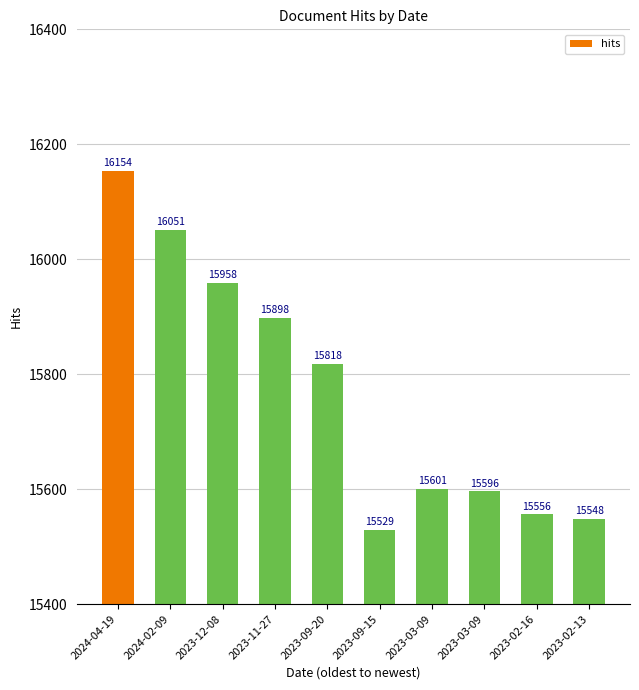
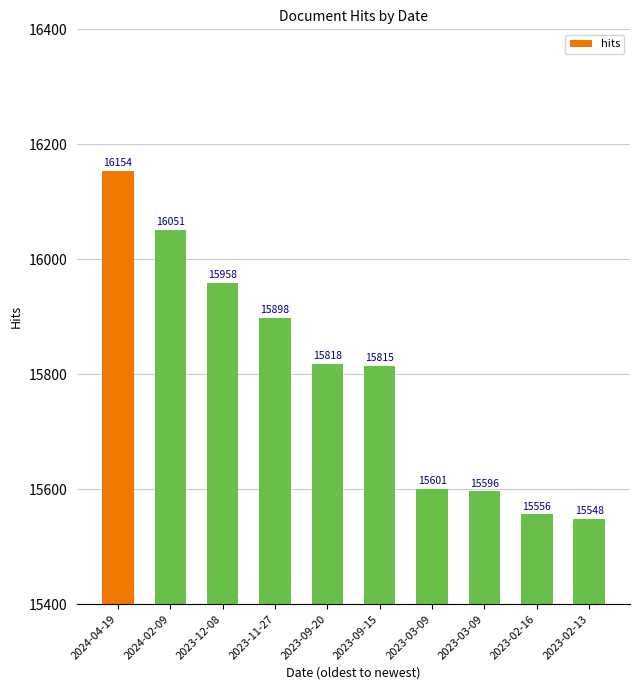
2023-09-15: 15529 -> 15815
